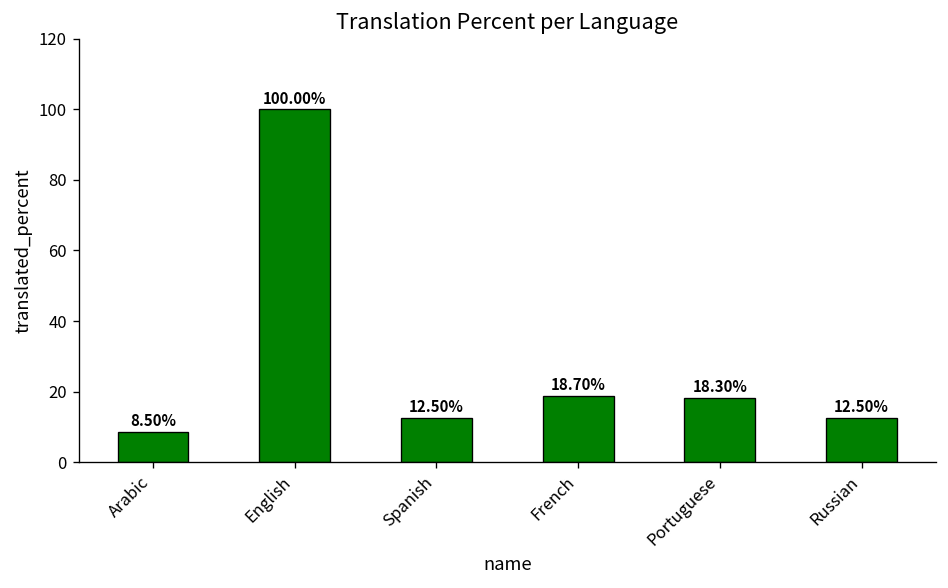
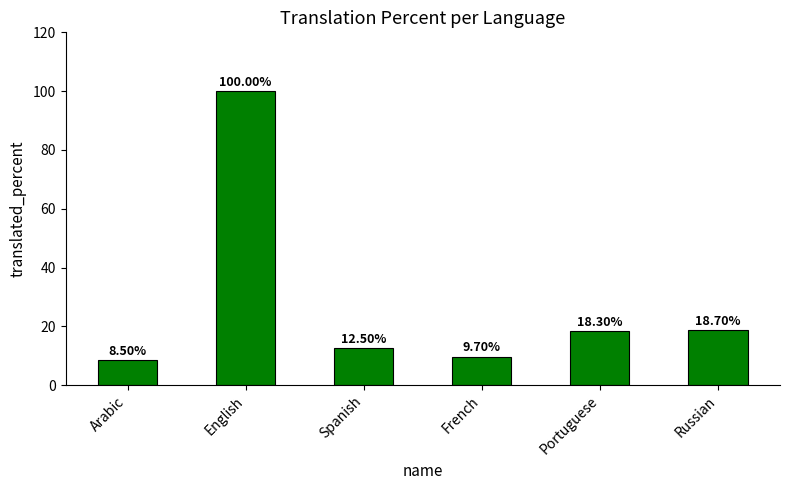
French: 18.70% -> 9.70%
Russian: 12.50% -> 18.70%
